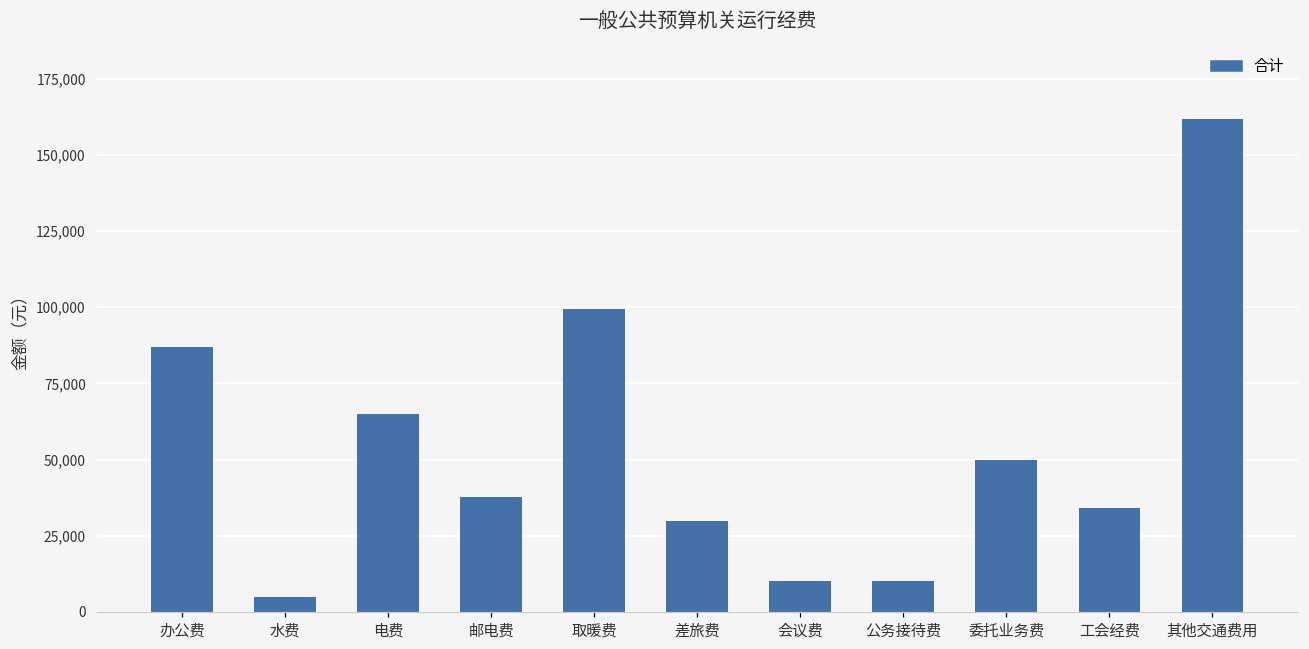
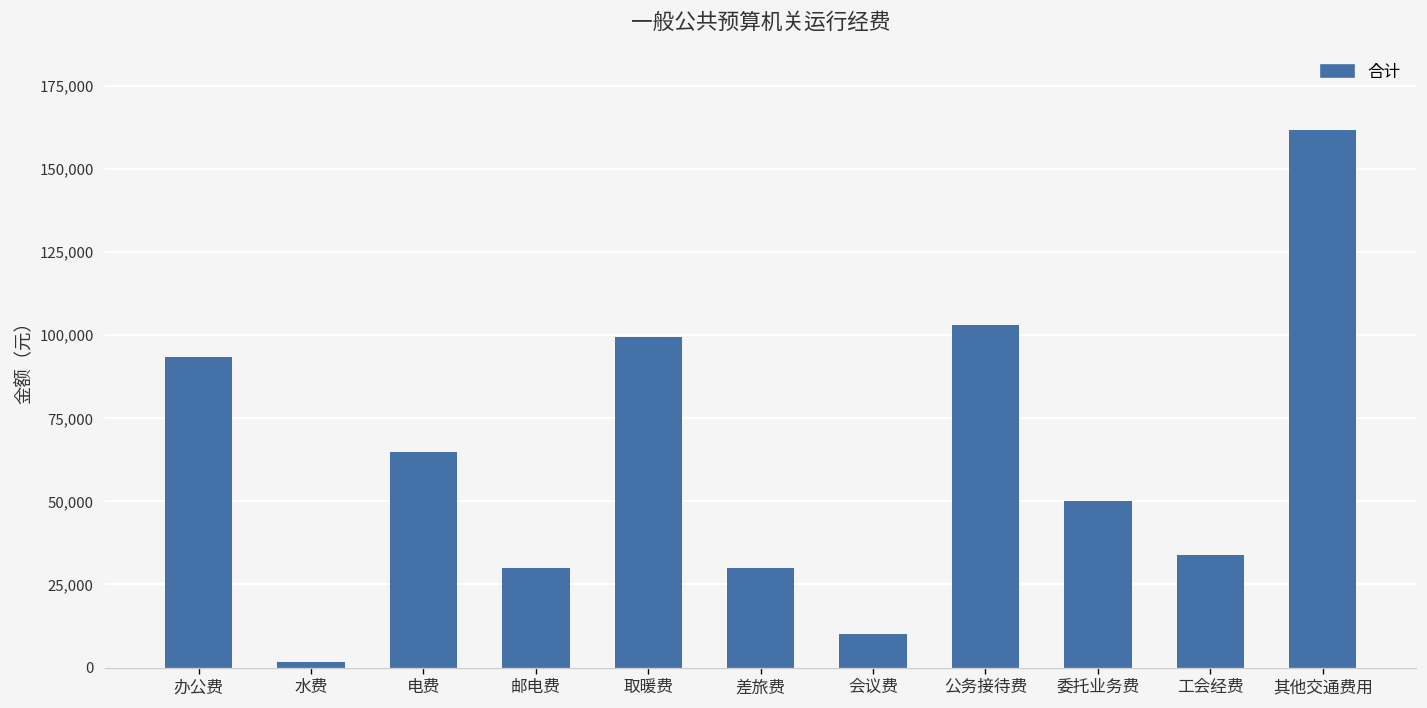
办公费: 87,000 -> 94,000
水费: 5,000 -> 2,000
邮电费: 38,000 -> 30,000
公务接待费: 10,000 -> 103,000
